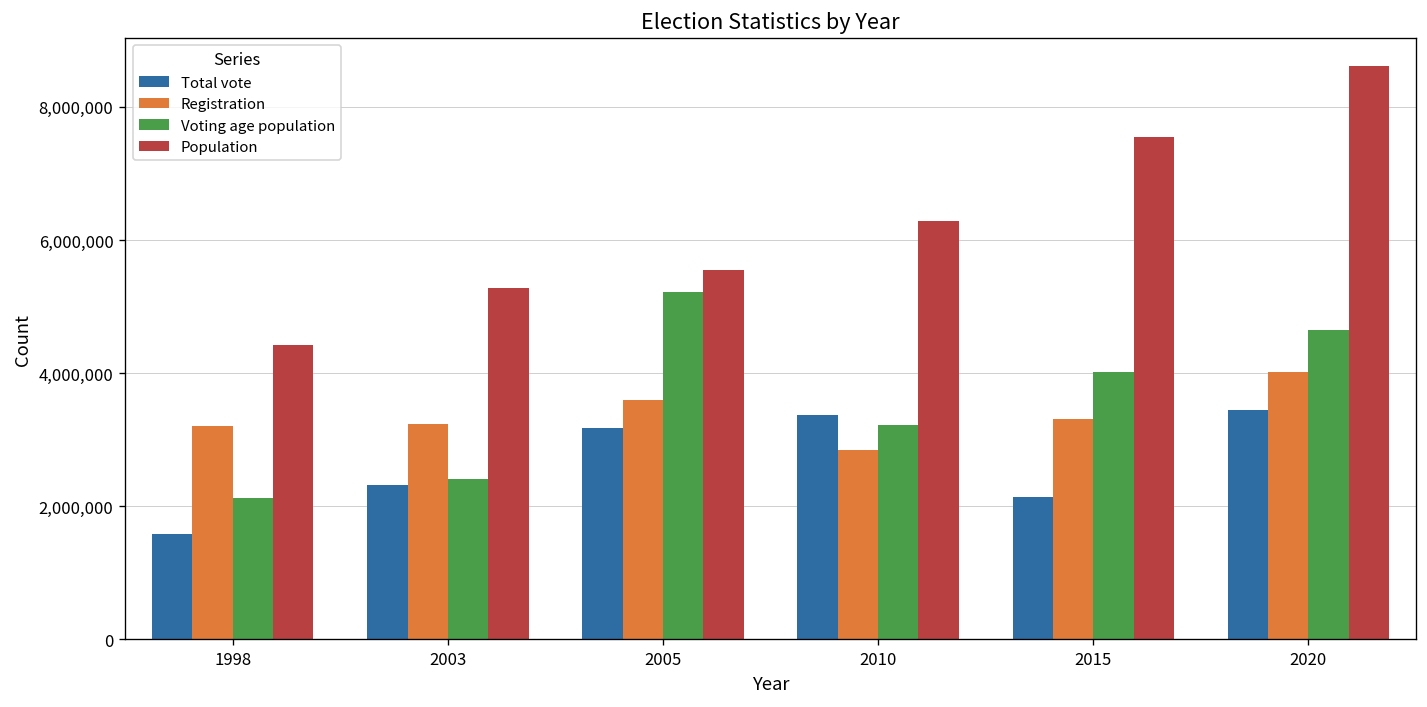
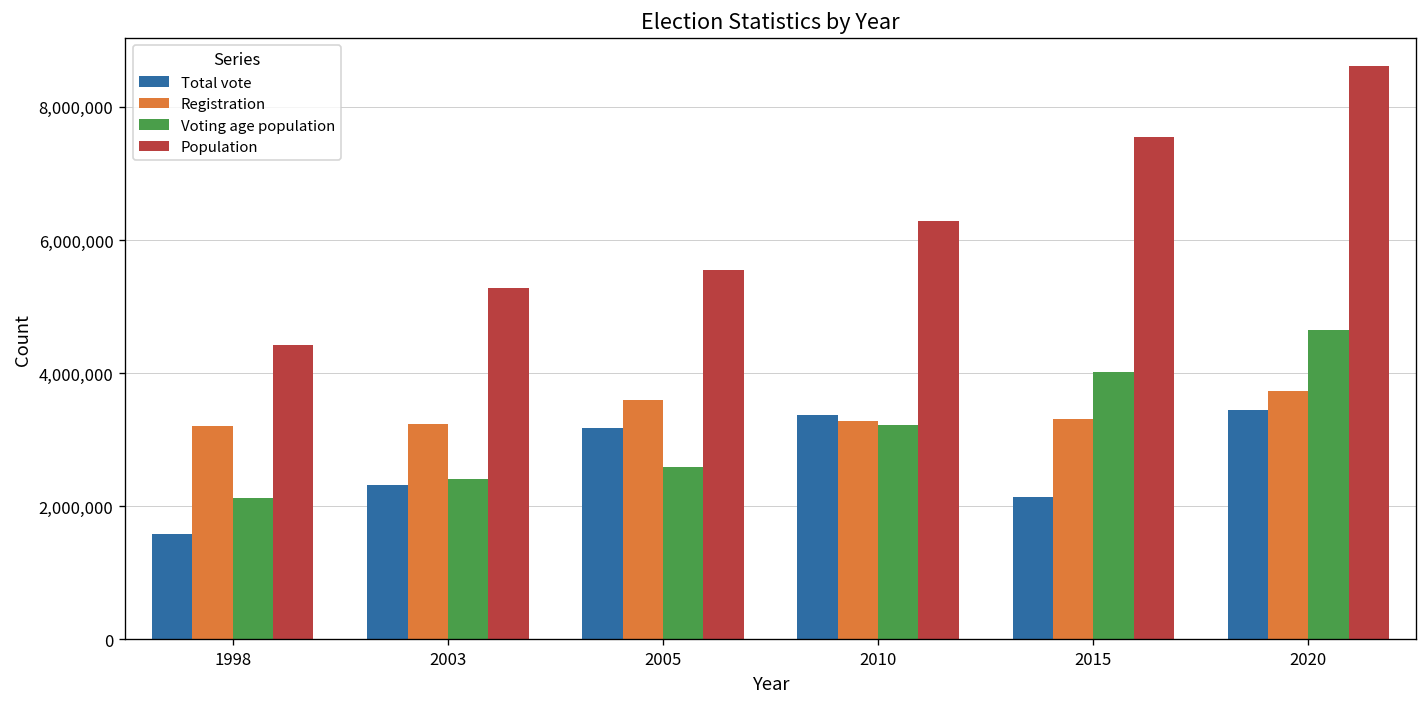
Voting age population, 2005: 5,200,000 -> 2,600,000
Registration, 2010: 2,800,000 -> 3,300,000
Registration, 2020: 4,000,000 -> 3,700,000
